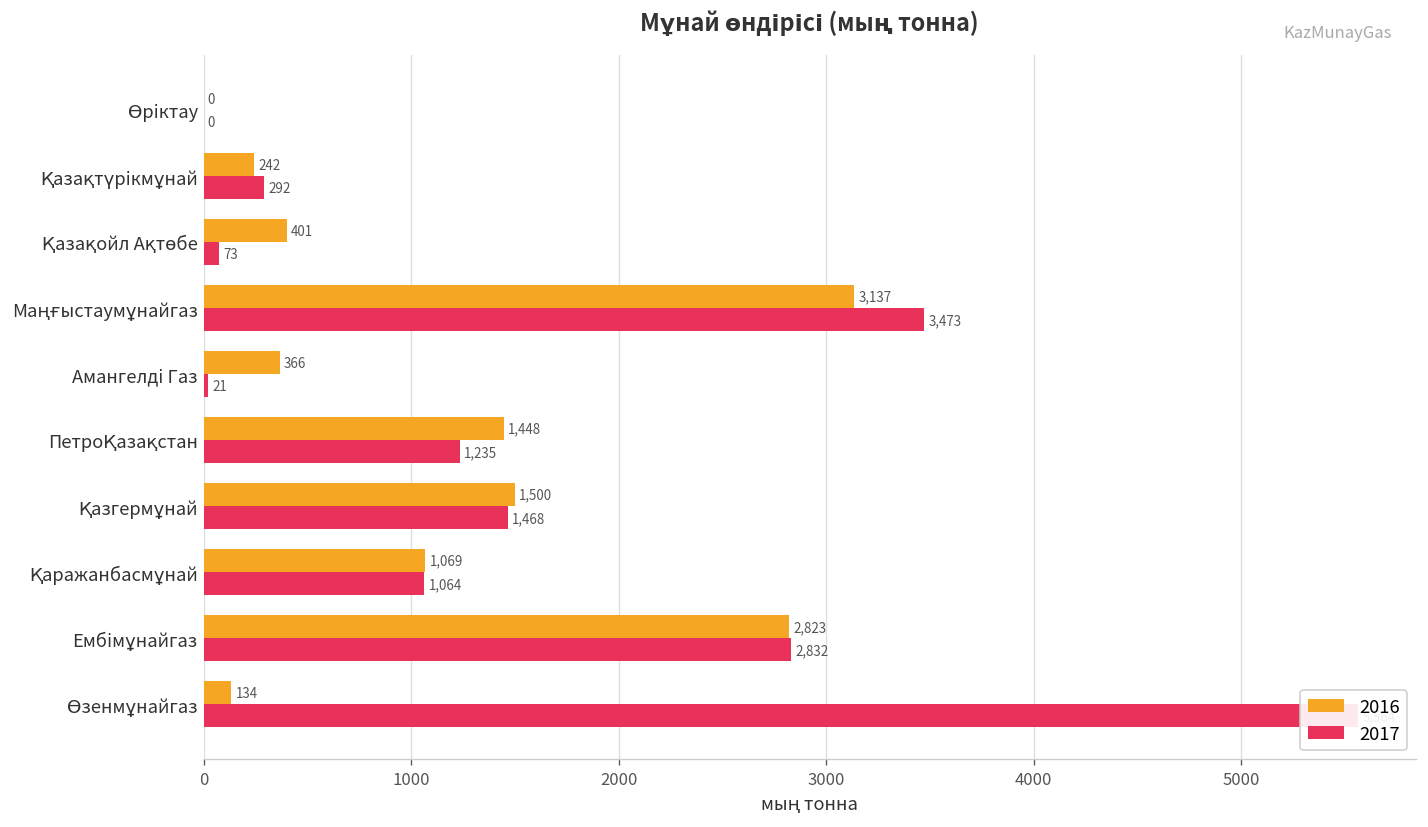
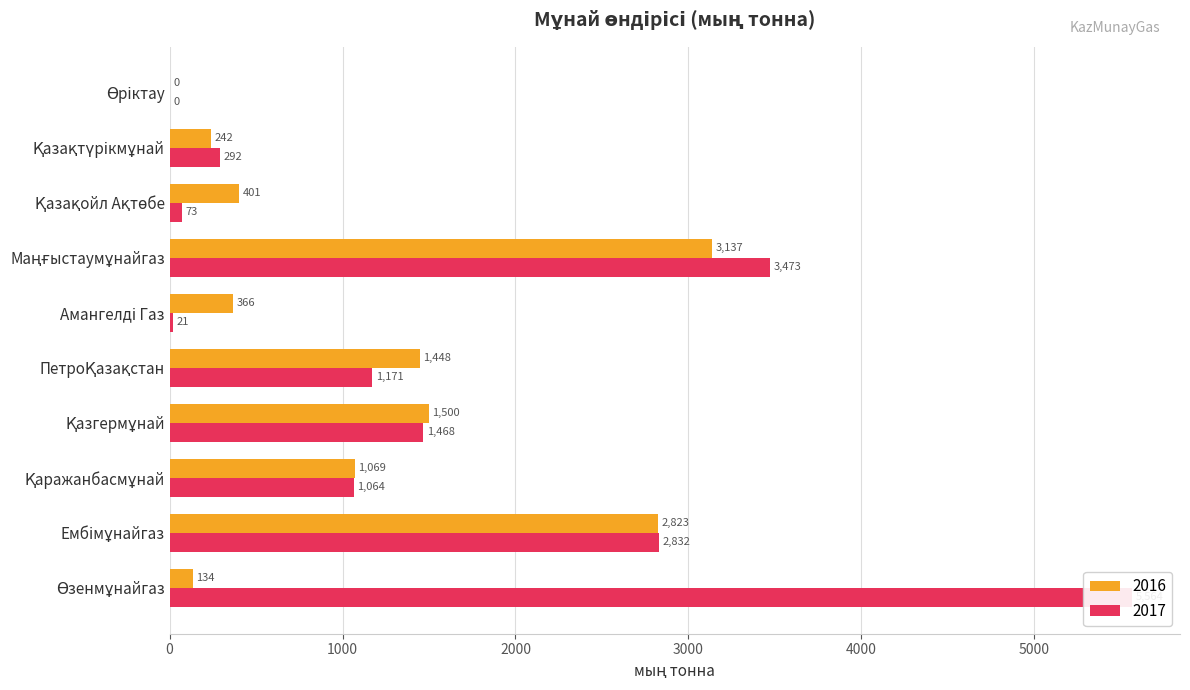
2017, ПетроҚазақстан: 1,235 -> 1,171
